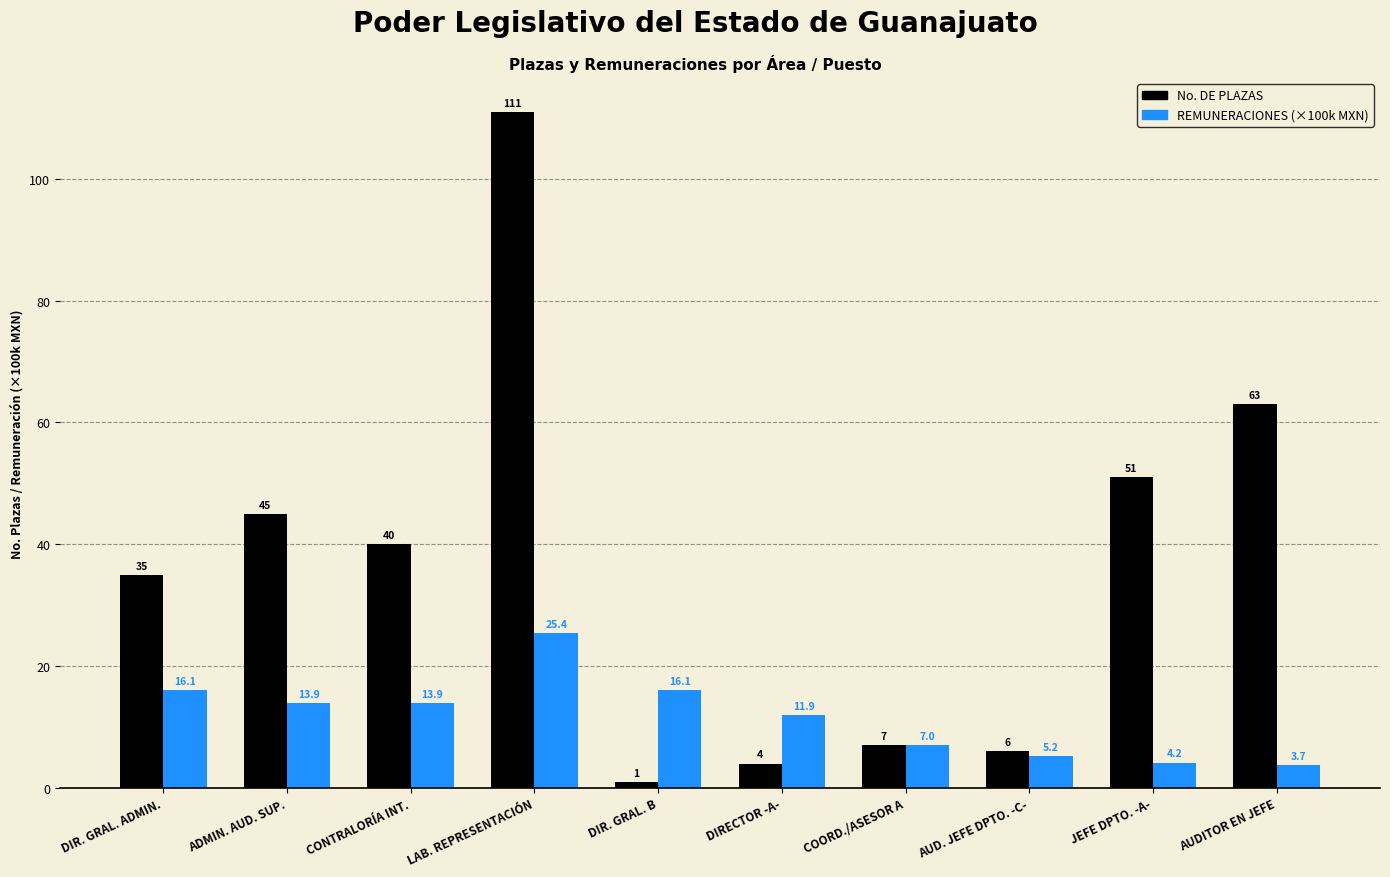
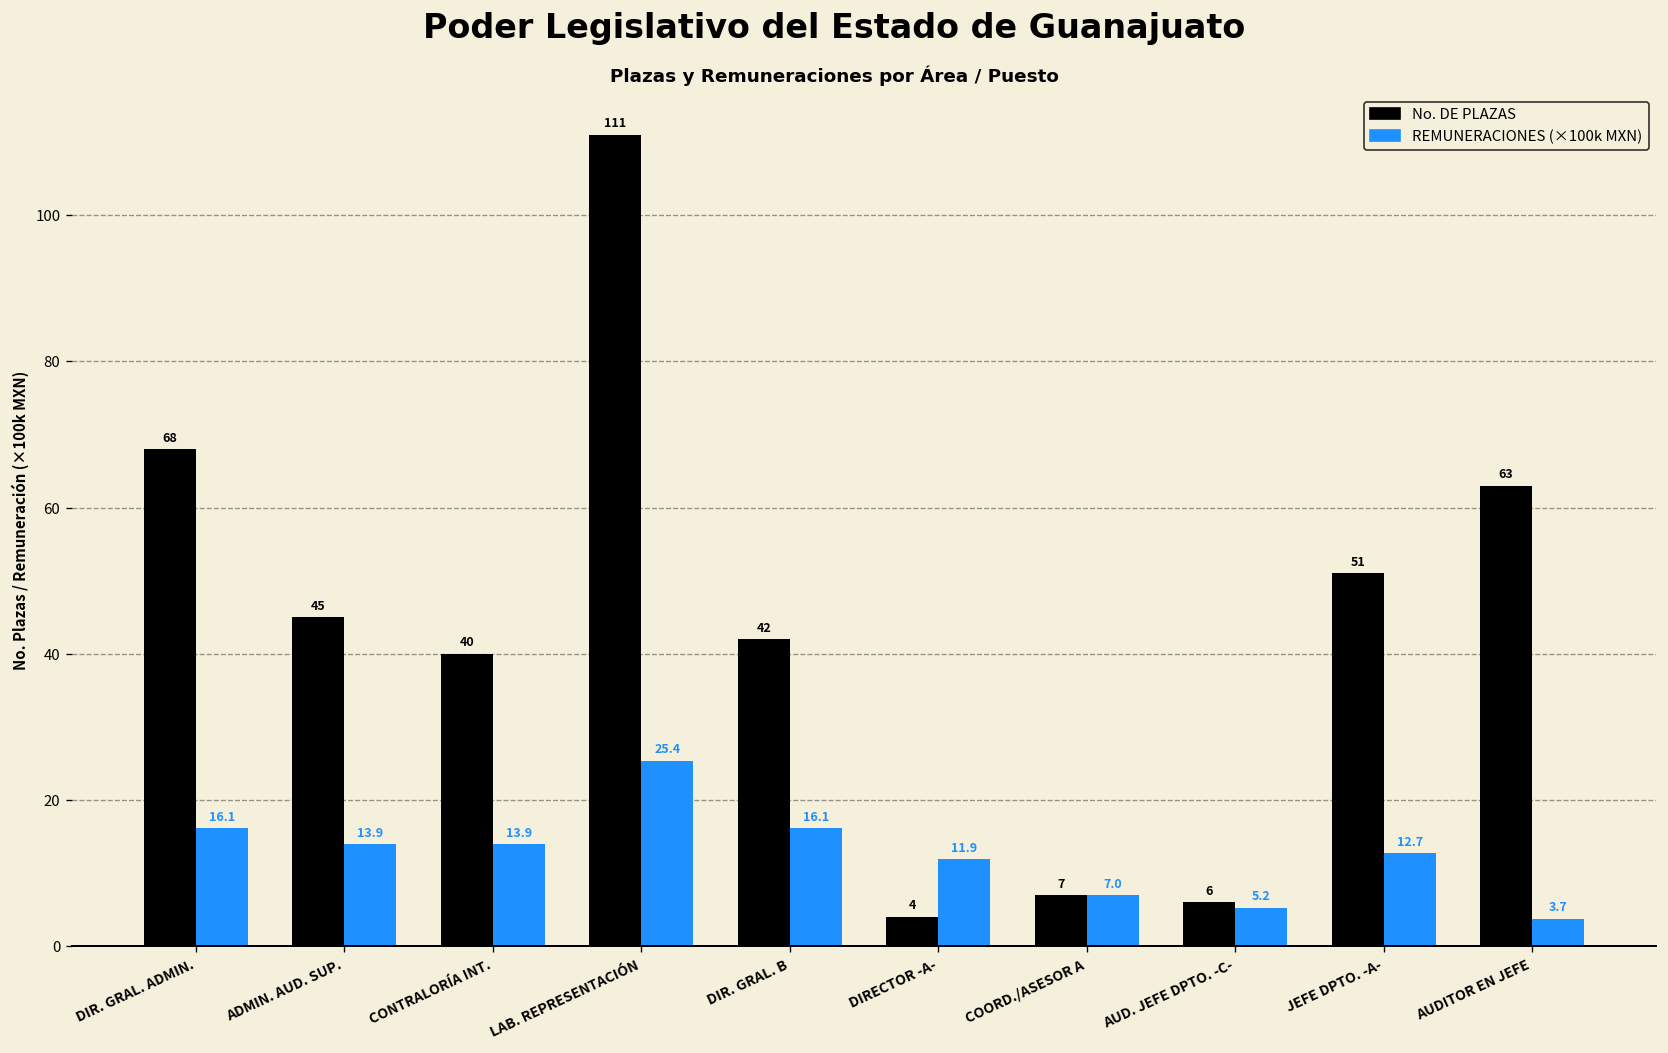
No. DE PLAZAS, DIR. GRAL. ADMIN.: 35 -> 68
No. DE PLAZAS, DIR. GRAL. B: 1 -> 42
REMUNERACIONES (×100k MXN), JEFE DPTO. -A-: 4.2 -> 12.7
